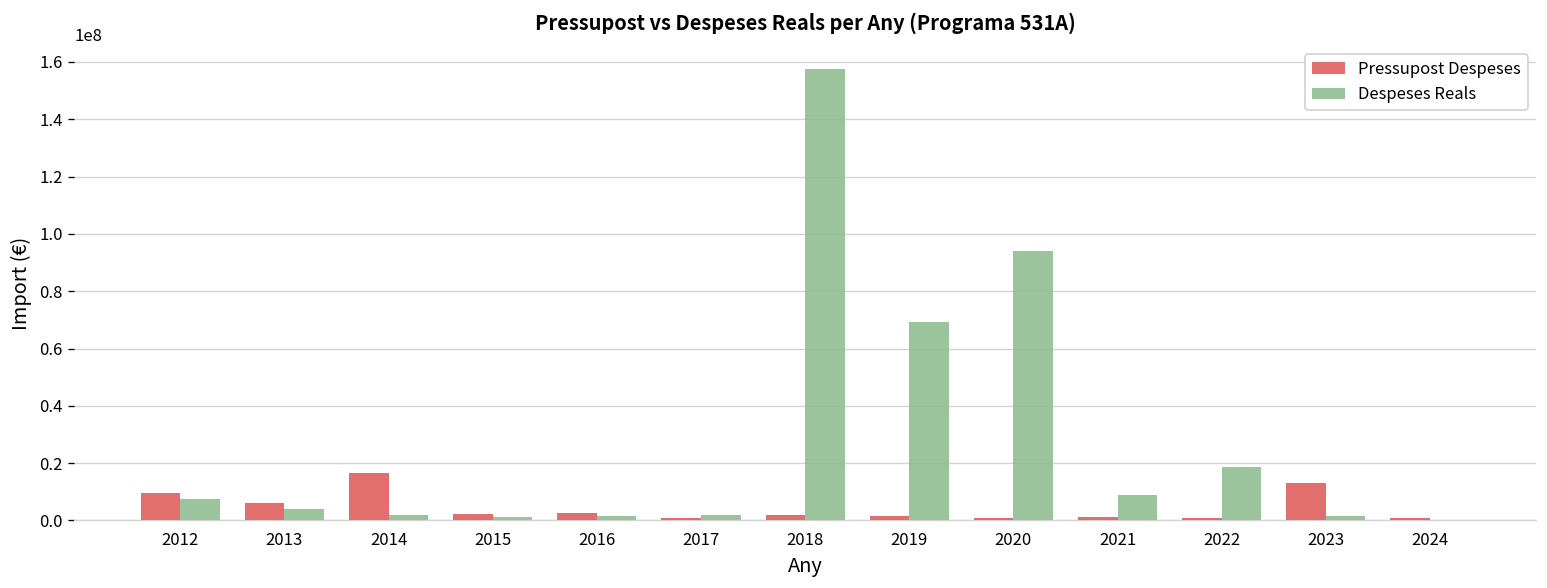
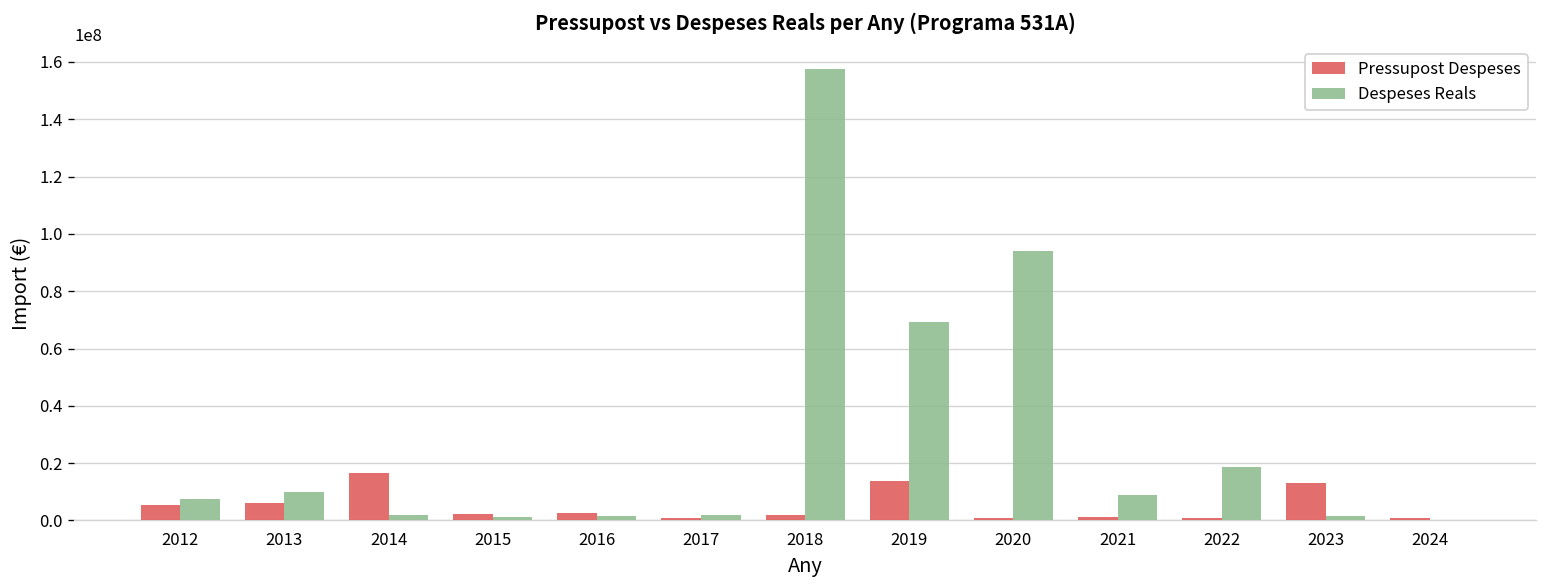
Pressupost Despeses, 2012: 10000000 -> 5000000
Despeses Reals, 2013: 4000000 -> 10000000
Pressupost Despeses, 2019: 2000000 -> 14000000
